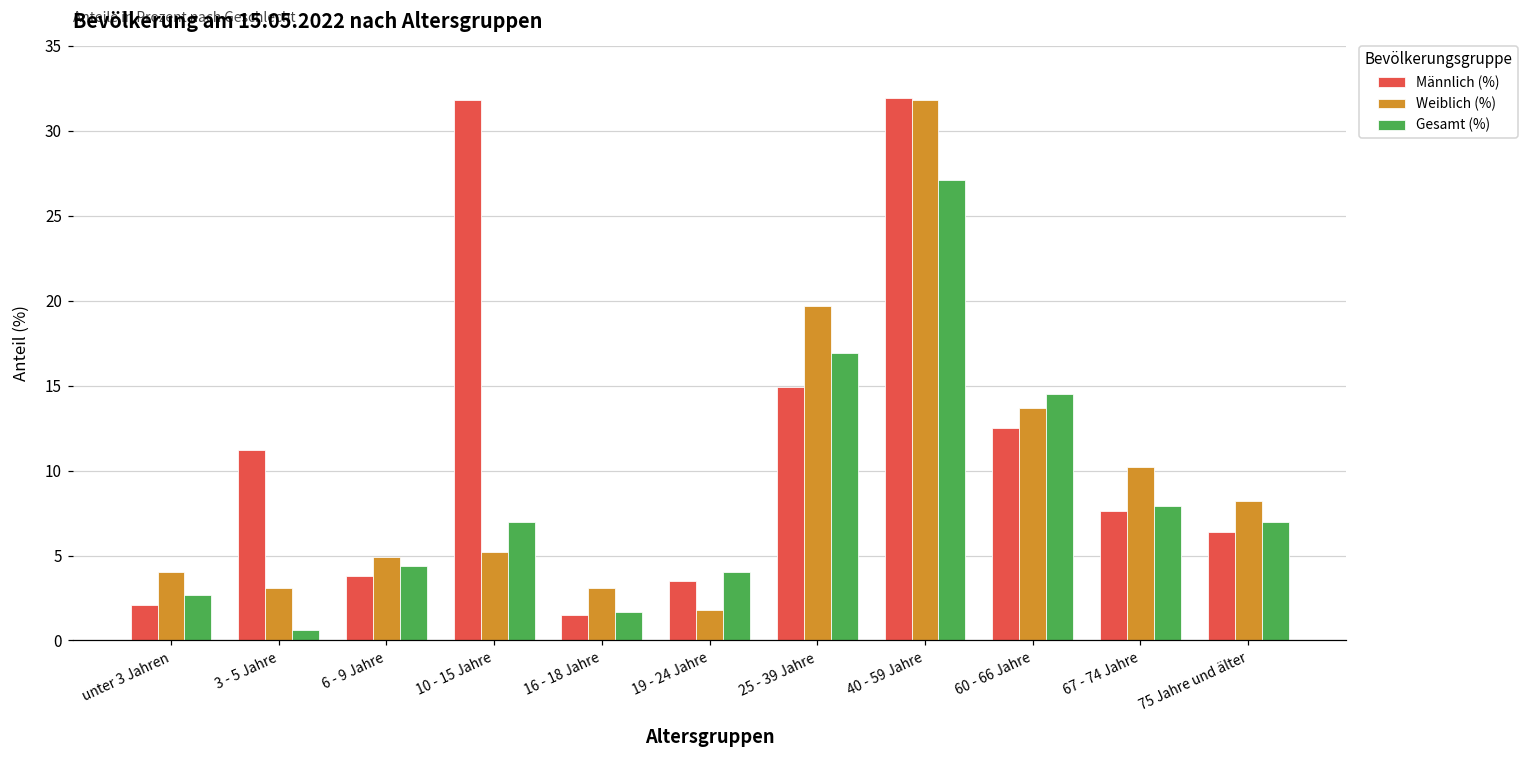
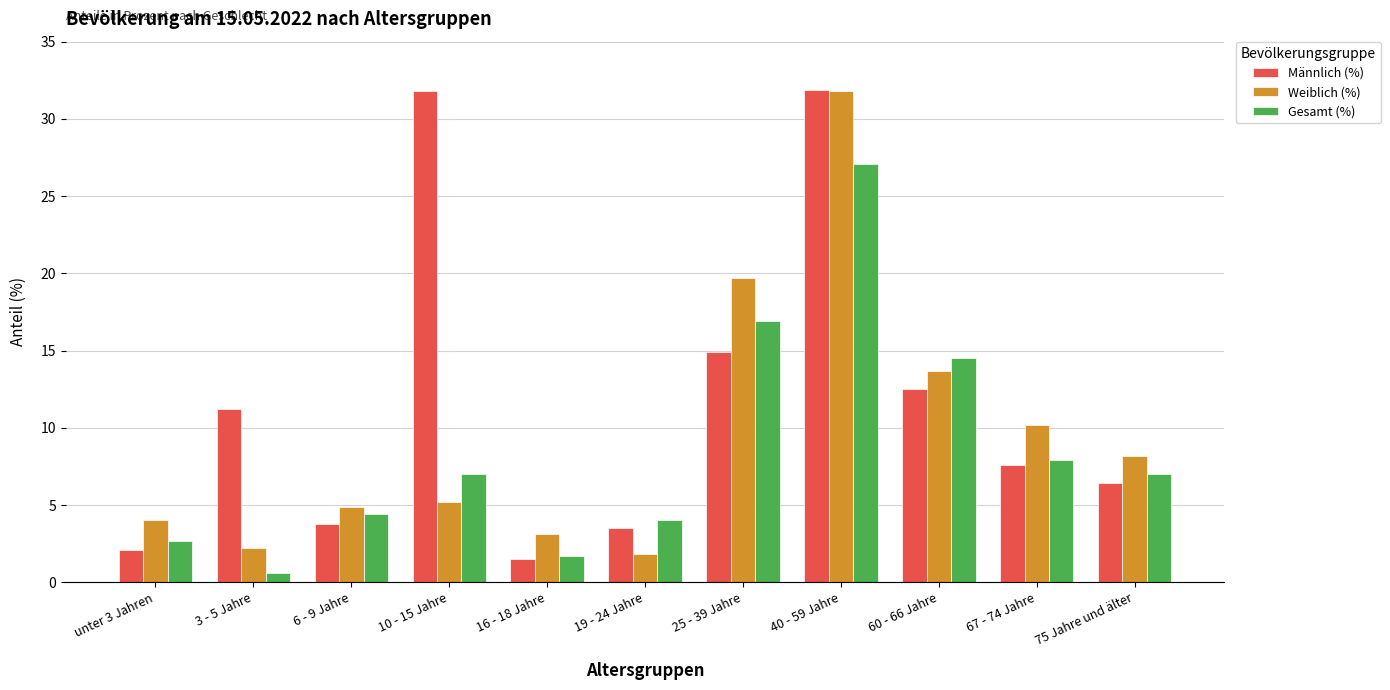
Weiblich (%), 3 - 5 Jahre: 3.1 -> 2.2
